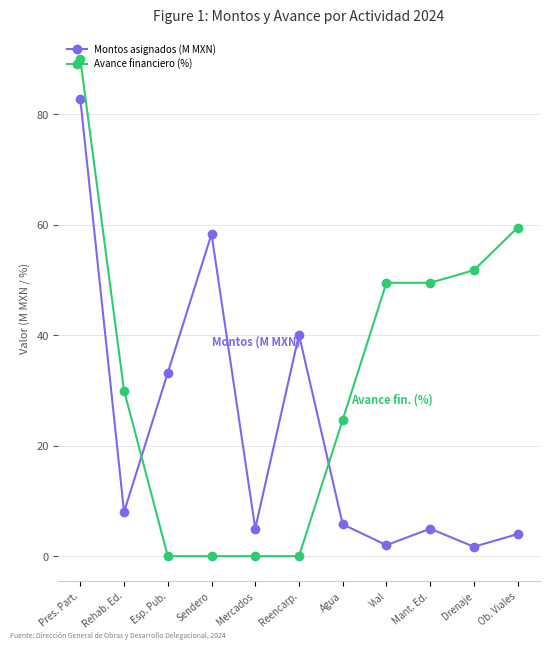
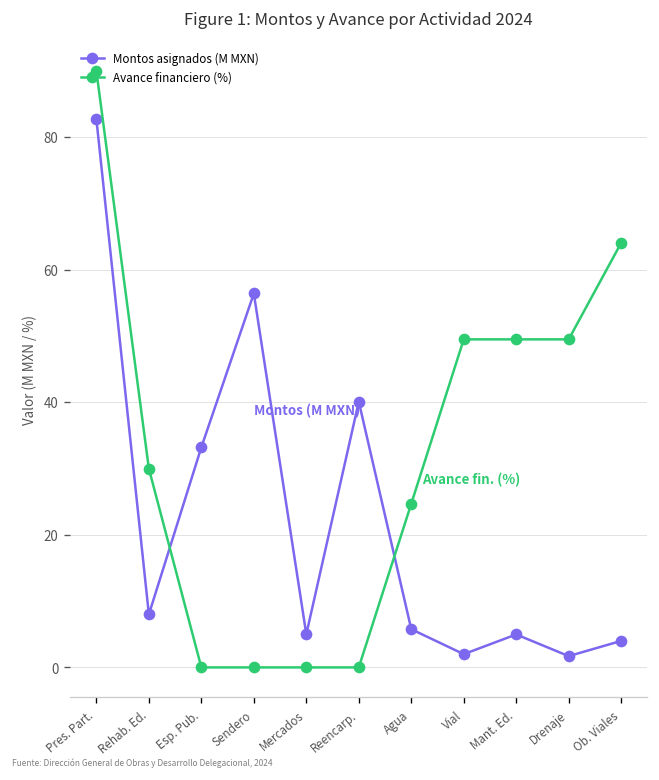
Montos asignados (M MXN), Sendero: 58 -> 56
Avance financiero (%), Drenaje: 52 -> 50
Avance financiero (%), Ob. Viales: 60 -> 64
